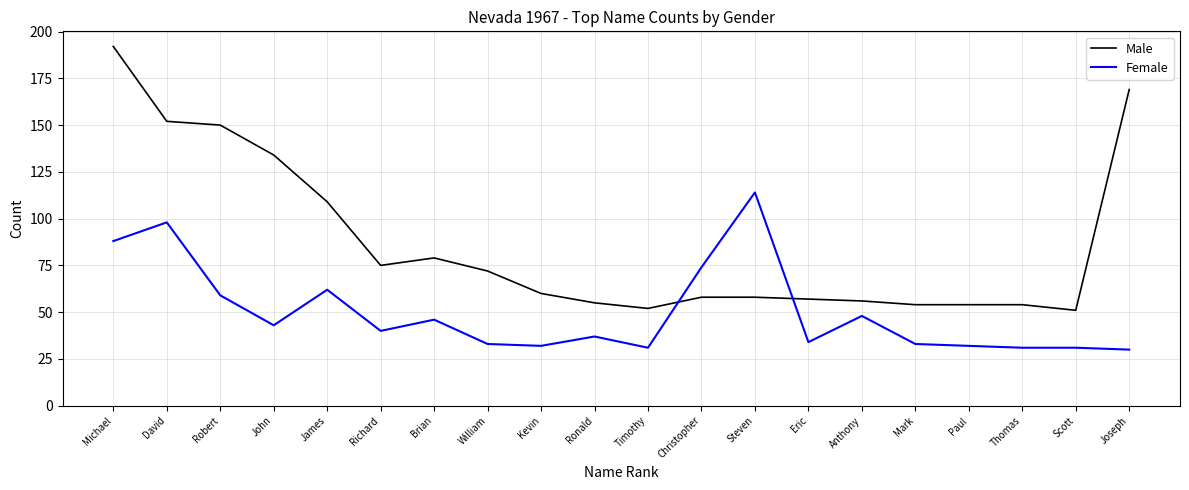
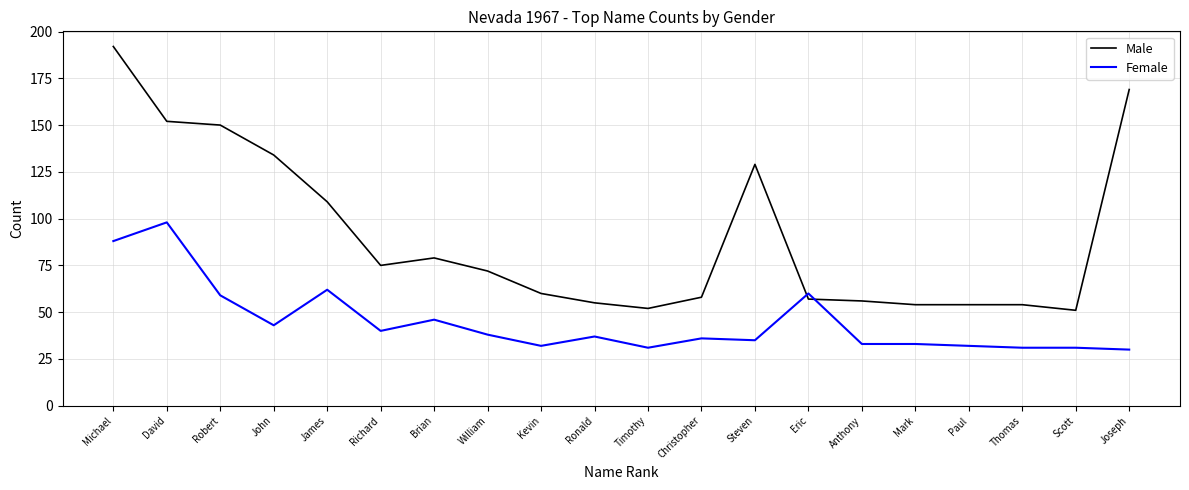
Female, William: 33 -> 38
Female, Christopher: 74 -> 36
Male, Steven: 58 -> 129
Female, Steven: 114 -> 35
Female, Eric: 34 -> 60
Female, Anthony: 48 -> 33
